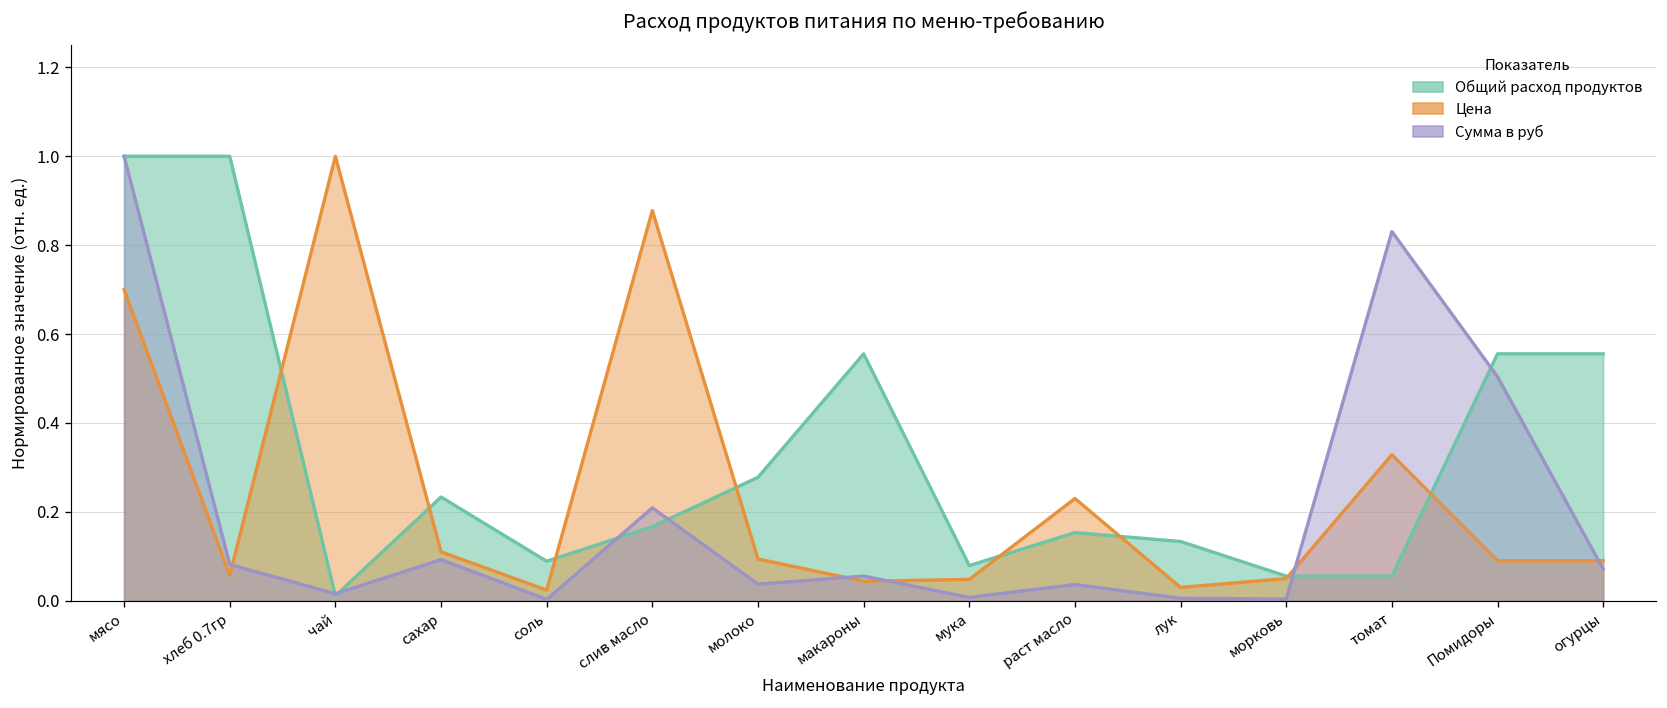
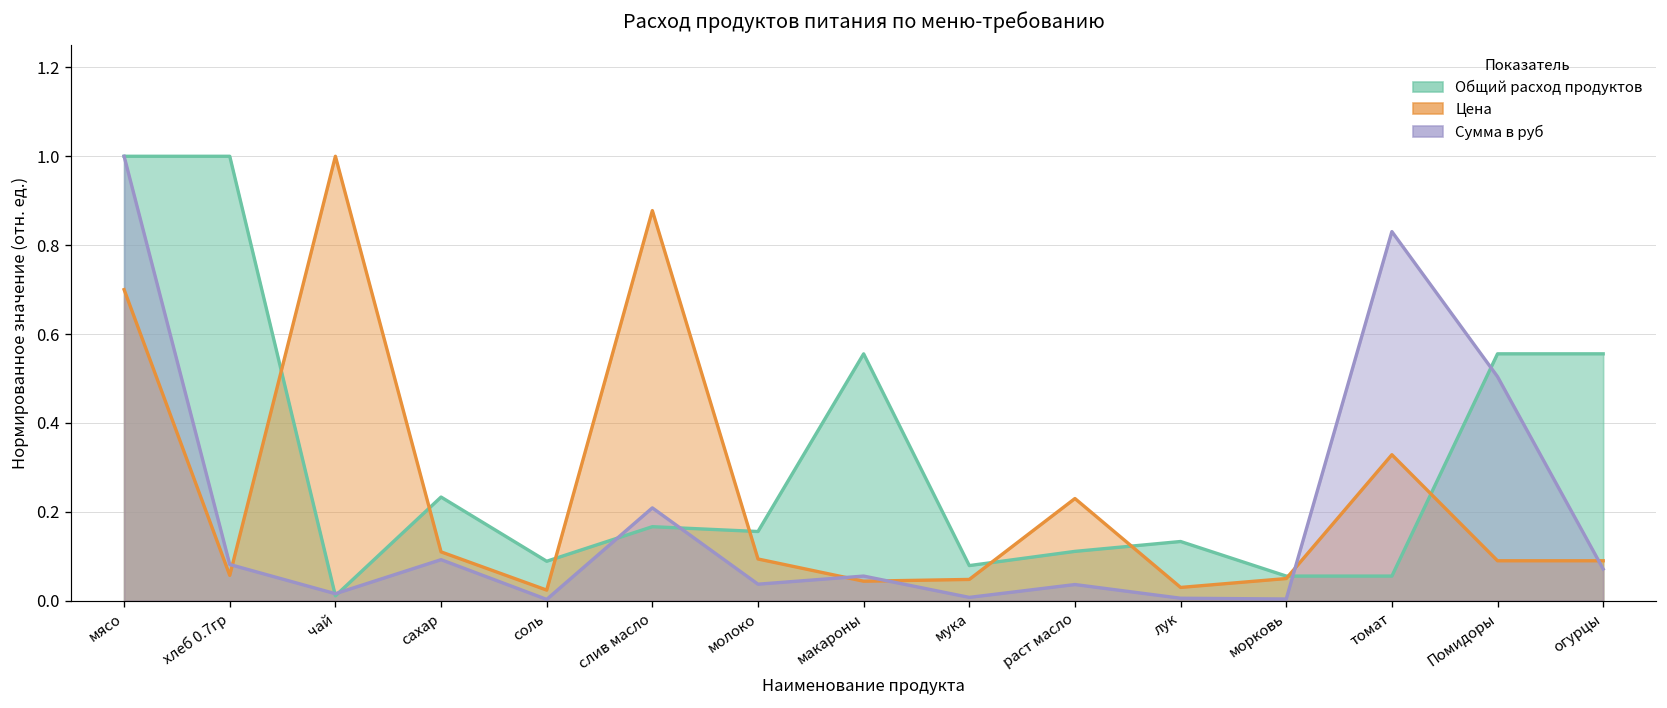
Общий расход продуктов, молоко: 0.28 -> 0.16
Общий расход продуктов, раст масло: 0.15 -> 0.11
